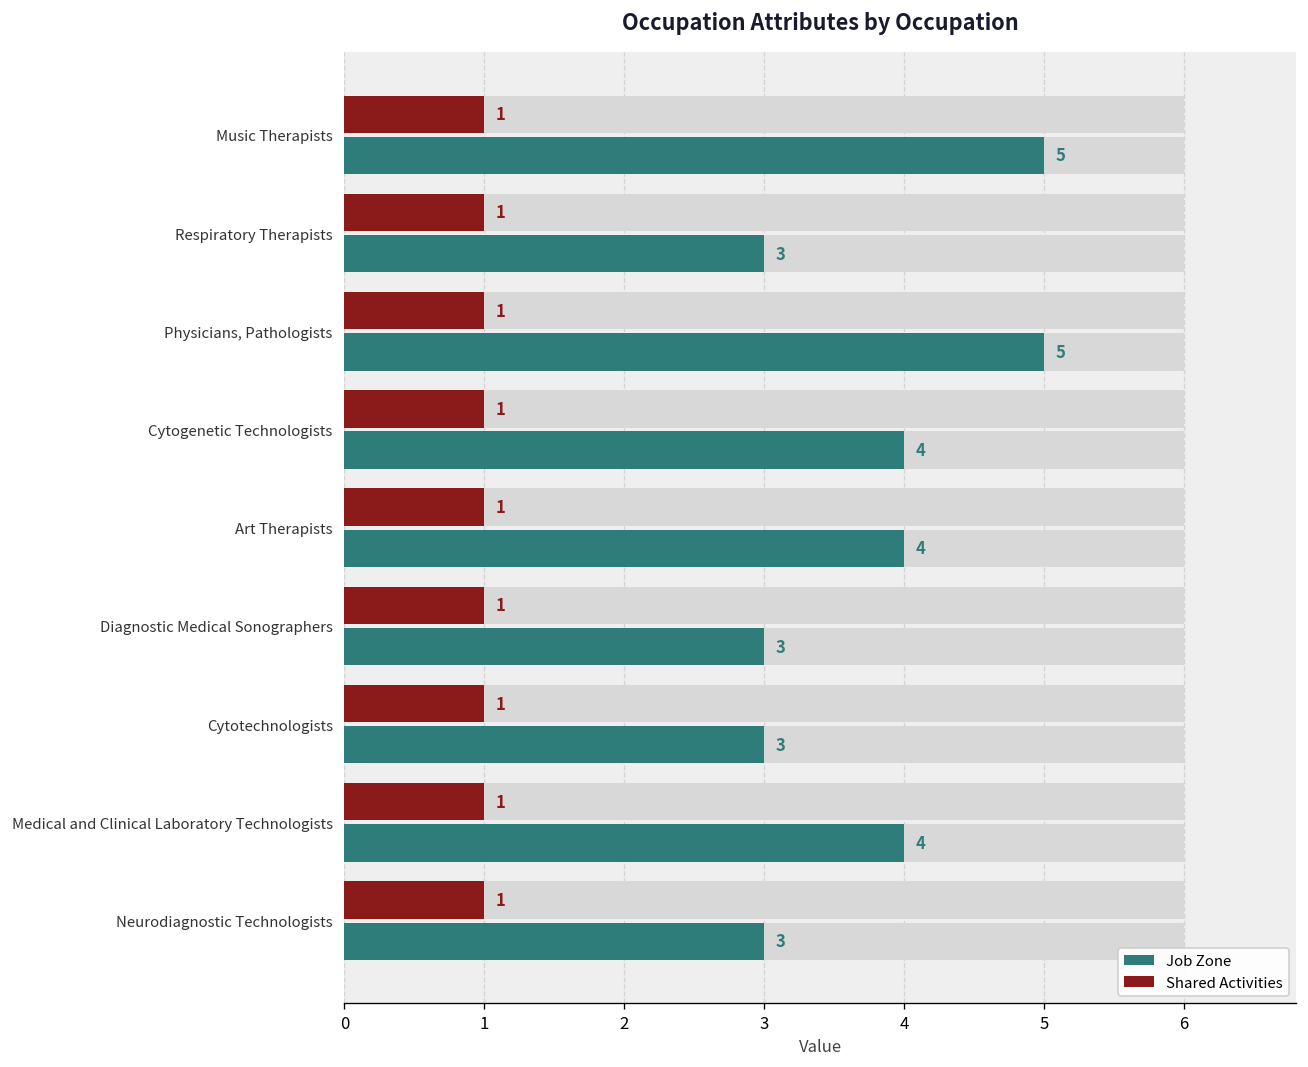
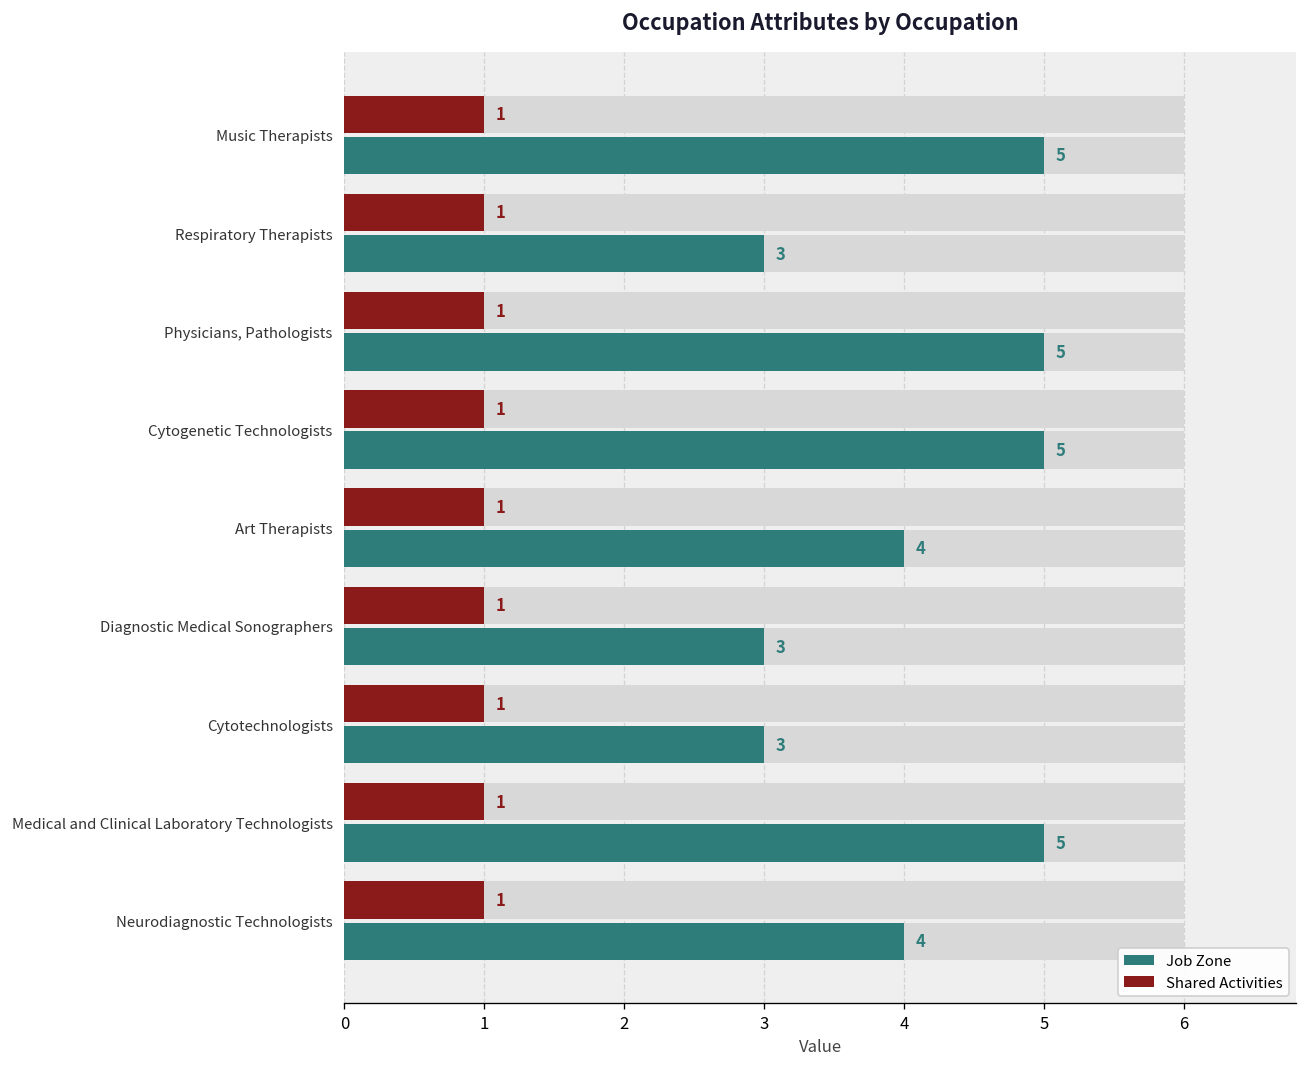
Job Zone, Cytogenetic Technologists: 4 -> 5
Job Zone, Medical and Clinical Laboratory Technologists: 4 -> 5
Job Zone, Neurodiagnostic Technologists: 3 -> 4
